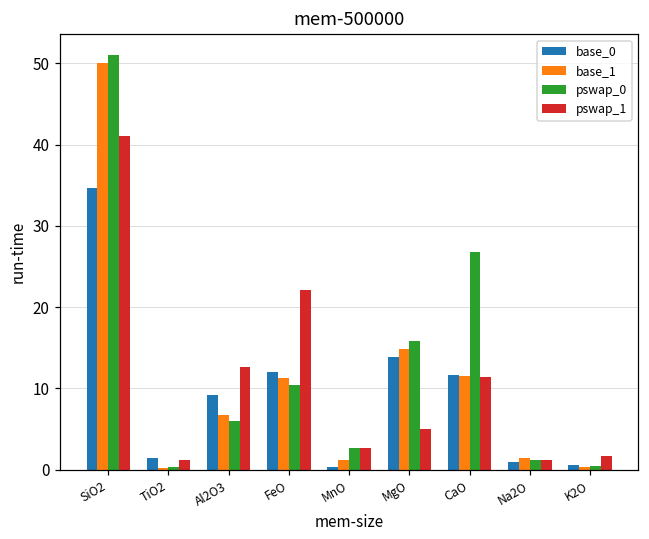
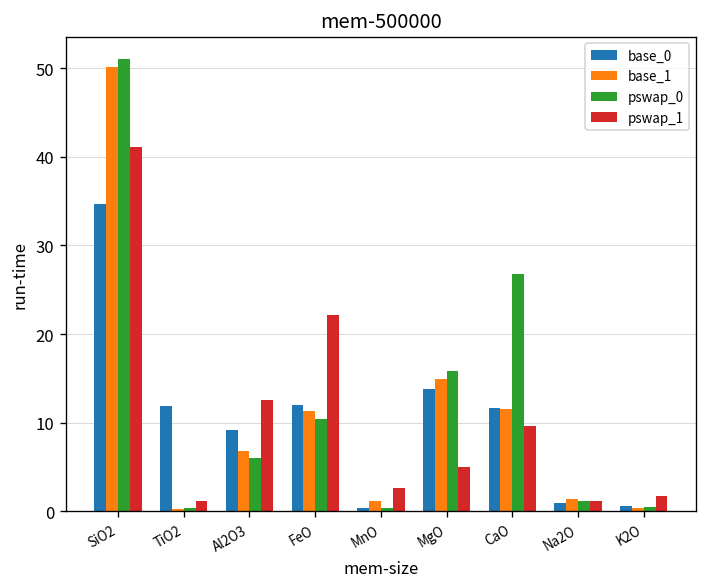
base_0, TiO2: 1 -> 12
pswap_0, MnO: 3 -> 0
pswap_1, CaO: 11 -> 10
